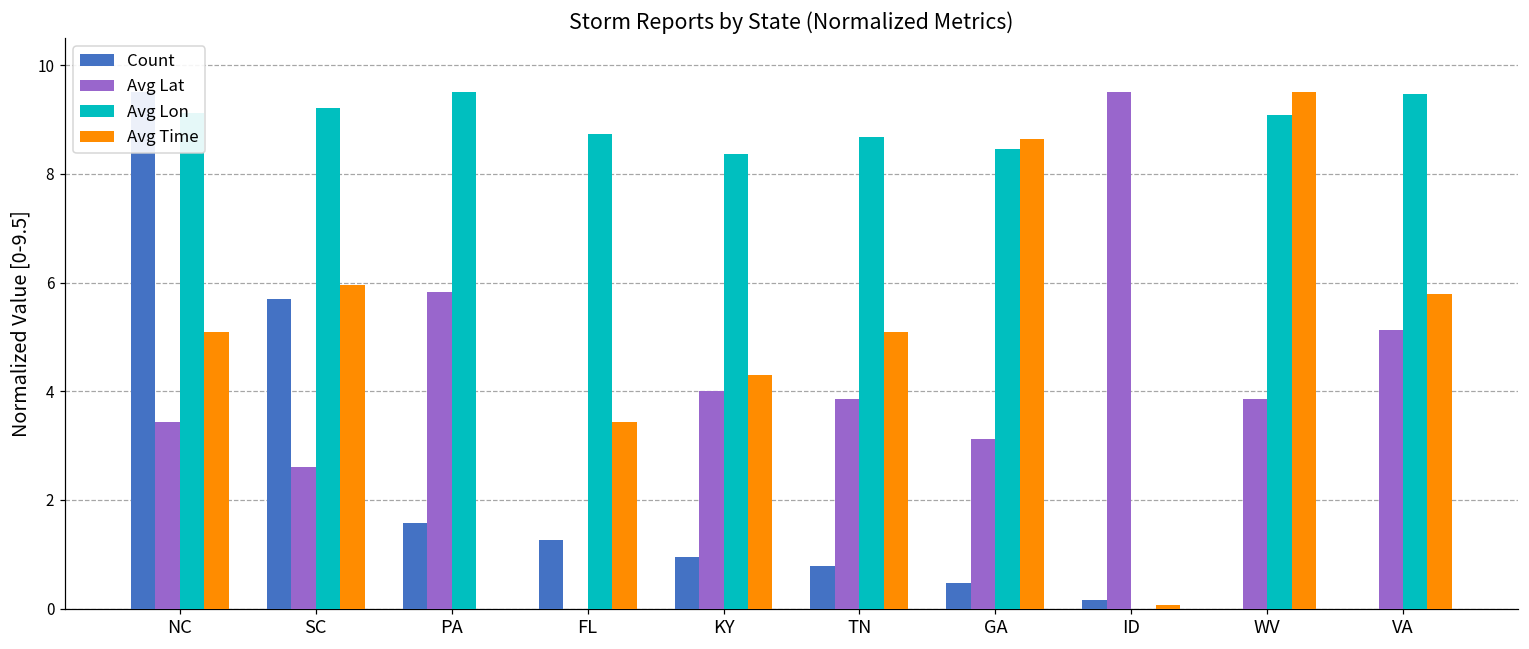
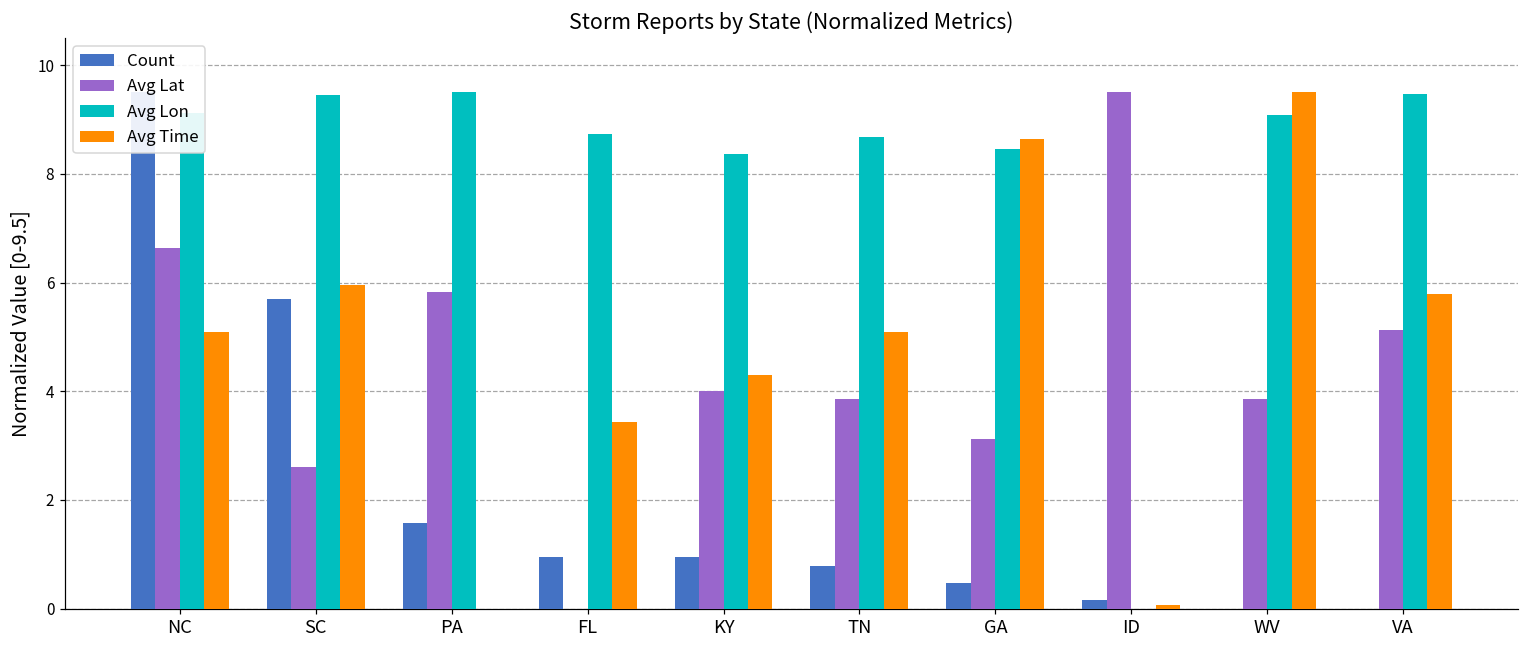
Avg Lat, NC: 3.4 -> 6.6
Avg Lon, SC: 9.2 -> 9.5
Count, FL: 1.3 -> 1.0
